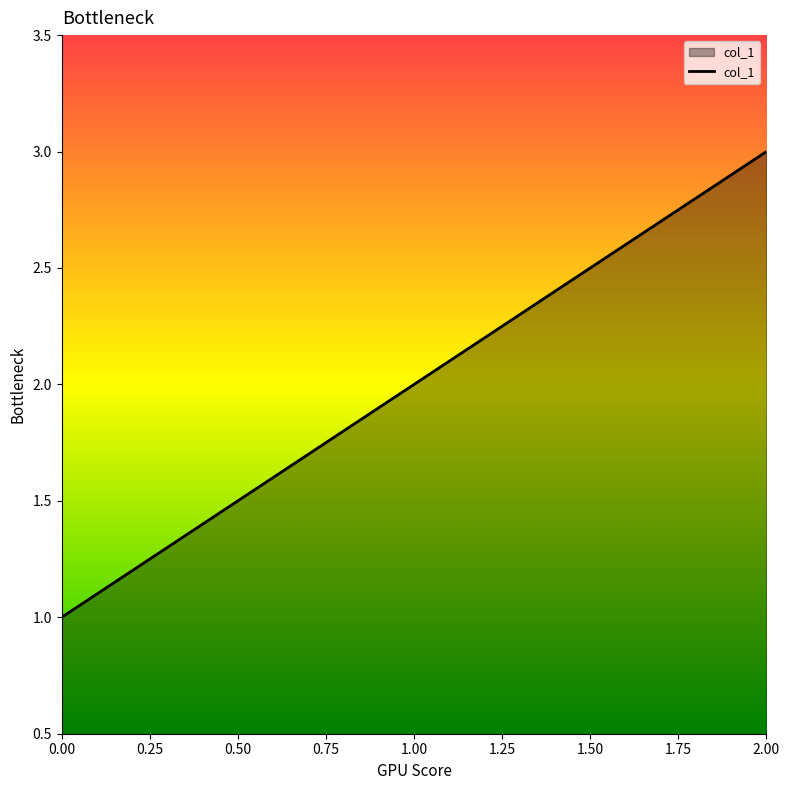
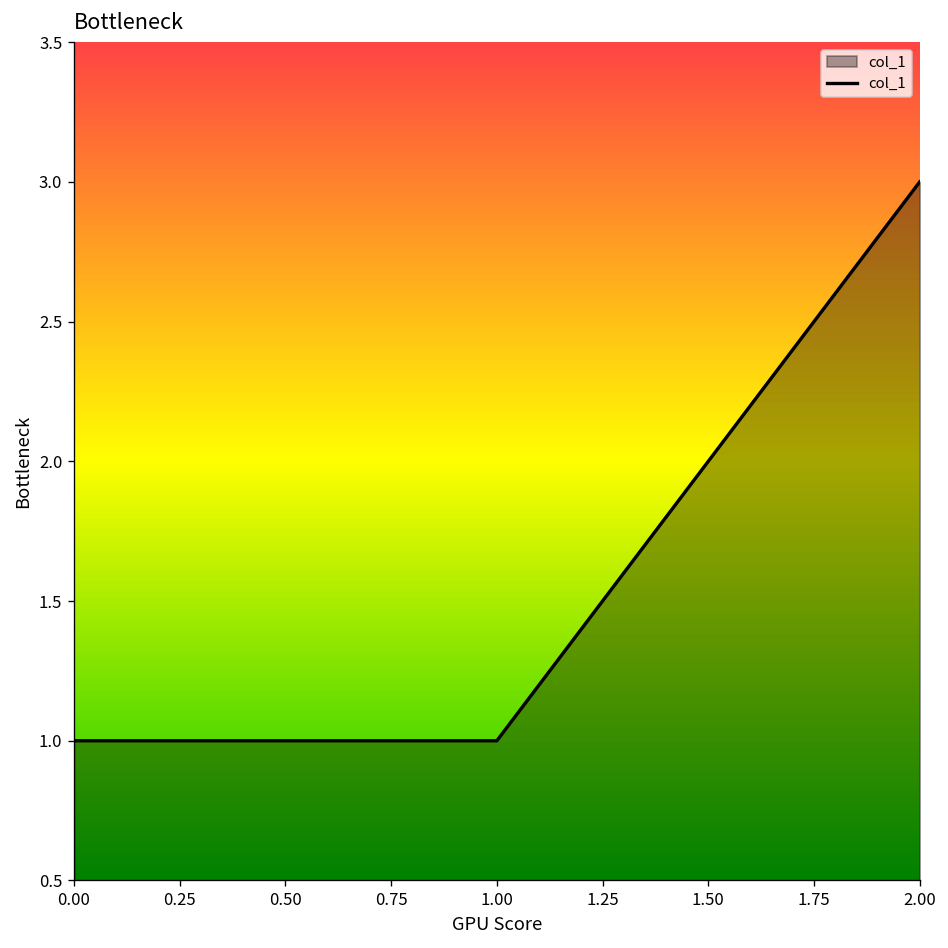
1.00: 2 -> 1
